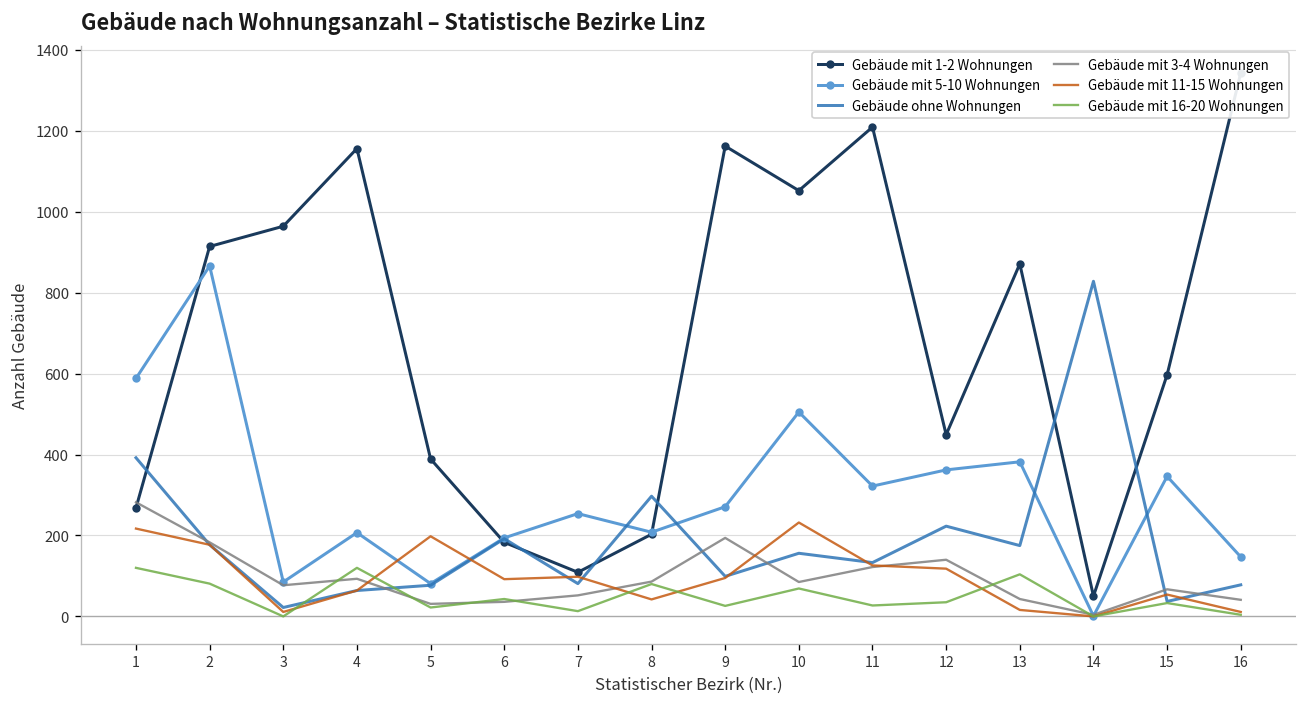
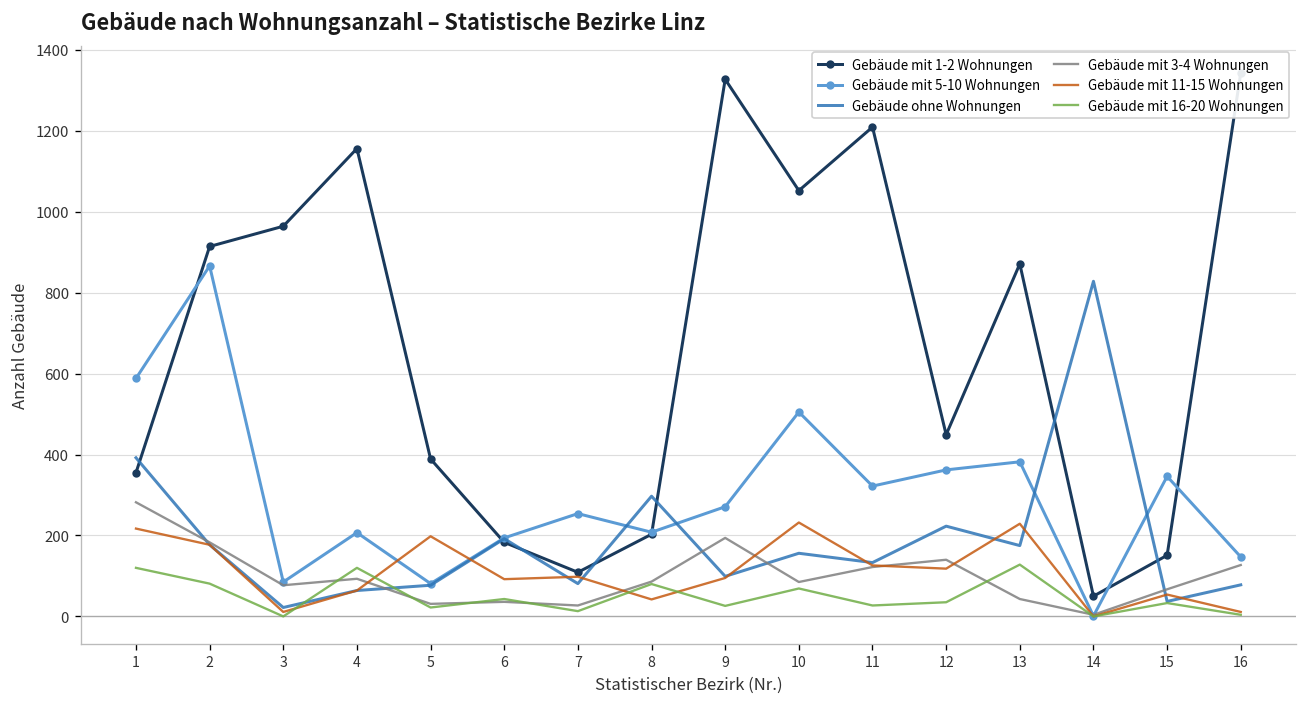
Gebäude mit 1-2 Wohnungen, 1: 270 -> 360
Gebäude mit 3-4 Wohnungen, 7: 50 -> 30
Gebäude mit 1-2 Wohnungen, 9: 1160 -> 1330
Gebäude mit 11-15 Wohnungen, 13: 20 -> 230
Gebäude mit 16-20 Wohnungen, 13: 100 -> 130
Gebäude mit 1-2 Wohnungen, 15: 600 -> 150
Gebäude mit 3-4 Wohnungen, 16: 40 -> 130
